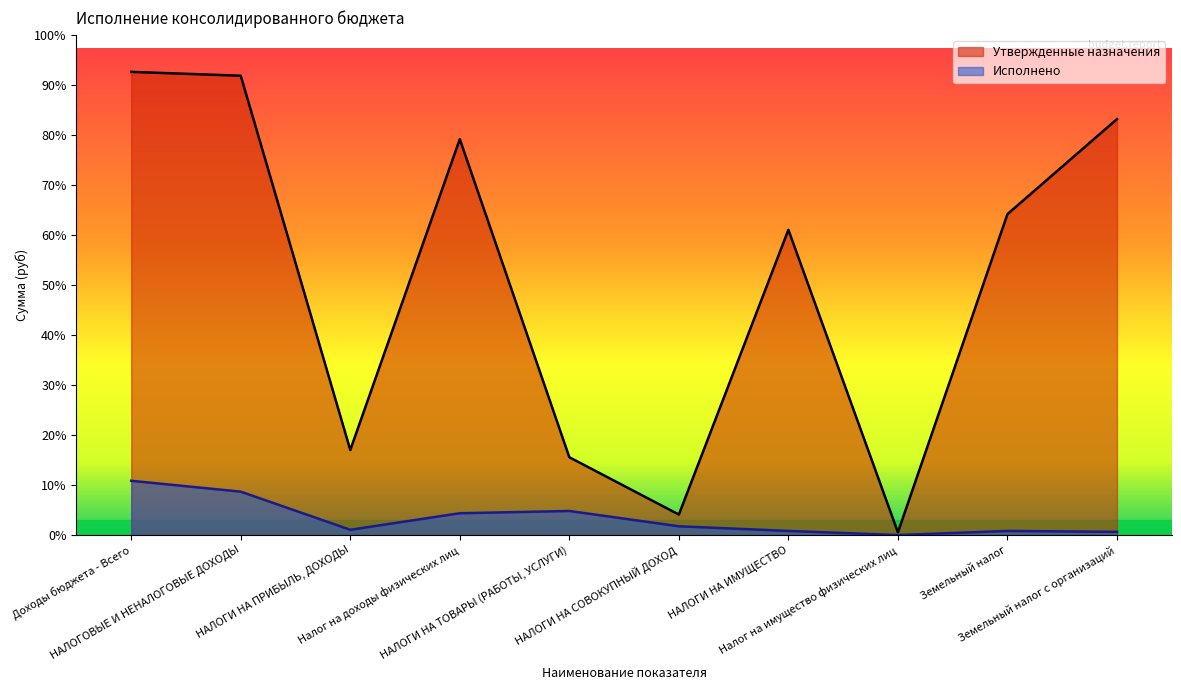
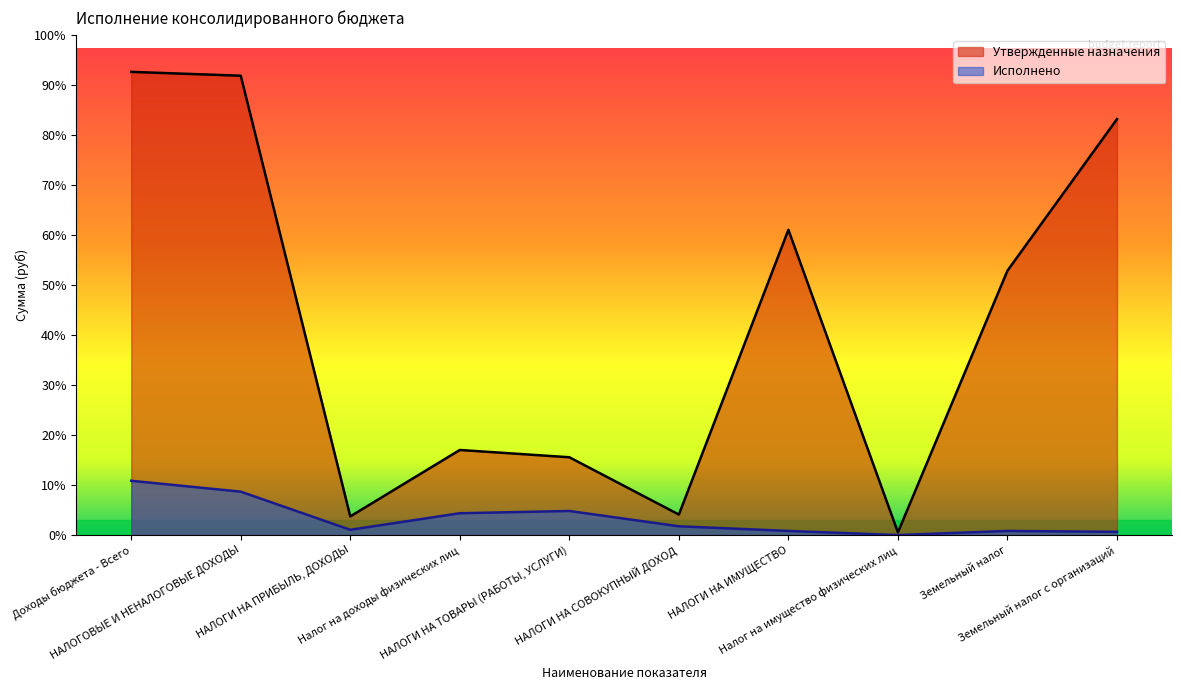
Утвержденные назначения, НАЛОГИ НА ПРИБЫЛЬ, ДОХОДЫ: 17% -> 4%
Утвержденные назначения, Налог на доходы физических лиц: 79% -> 17%
Утвержденные назначения, Земельный налог: 64% -> 53%
